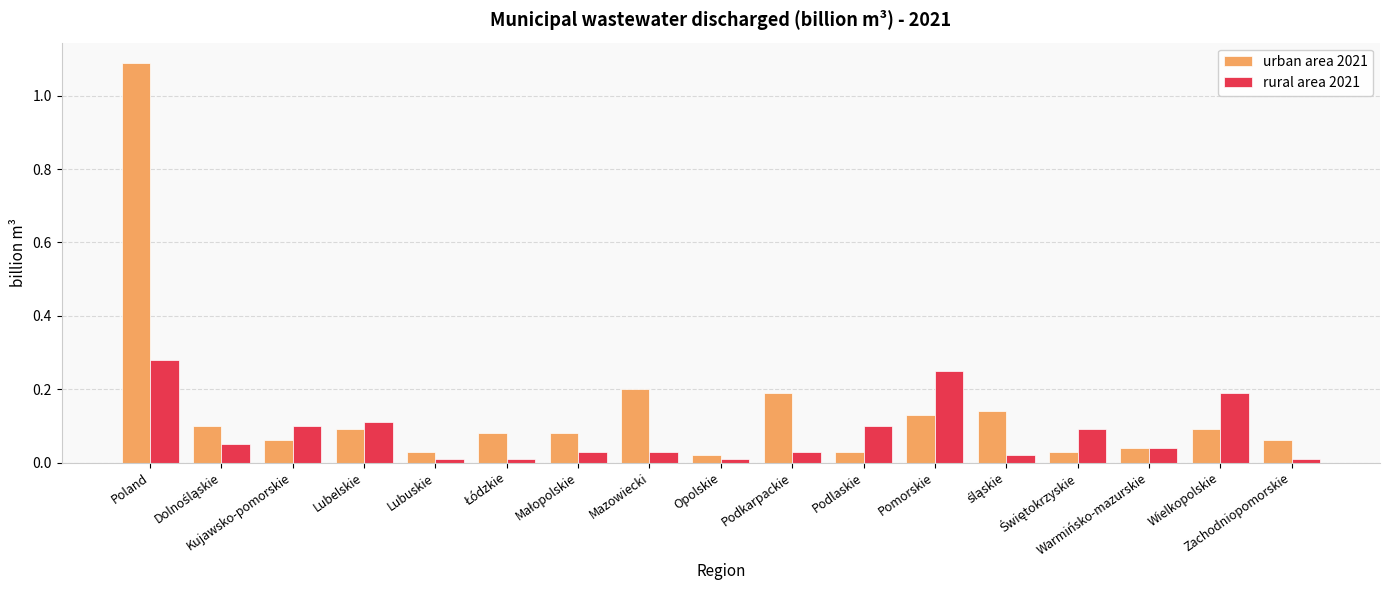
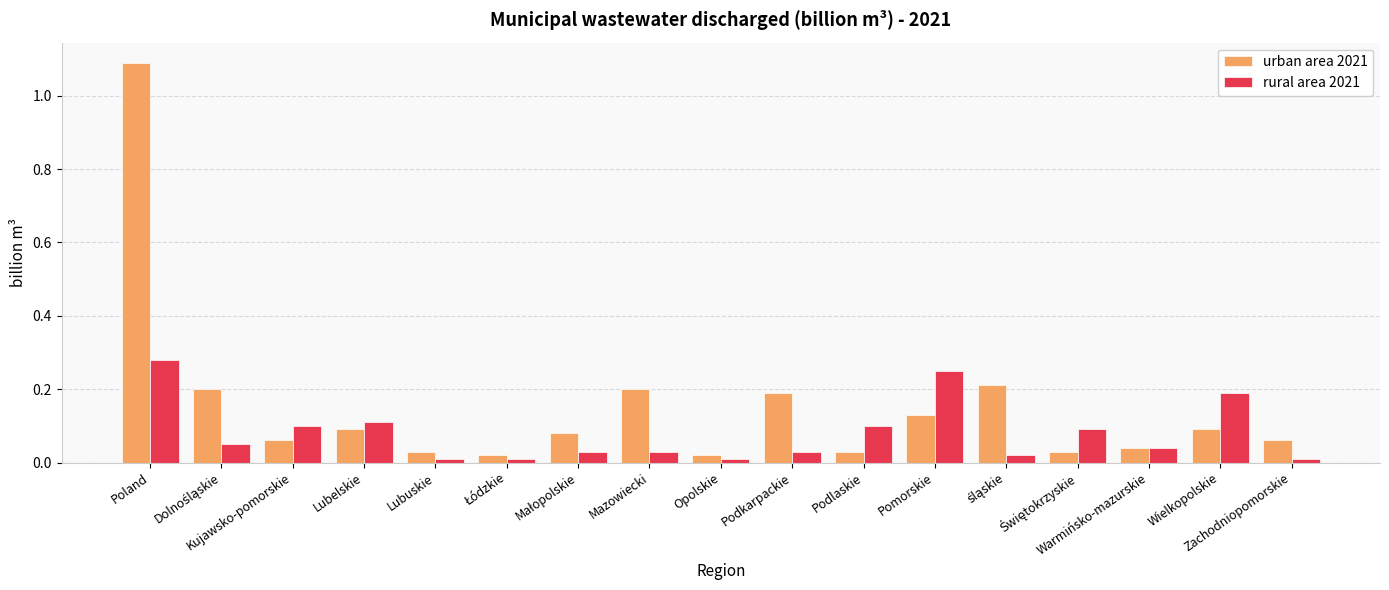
urban area 2021, Dolnośląskie: 0.1 -> 0.2
urban area 2021, Łódzkie: 0.08 -> 0.02
urban area 2021, śląskie: 0.14 -> 0.21
